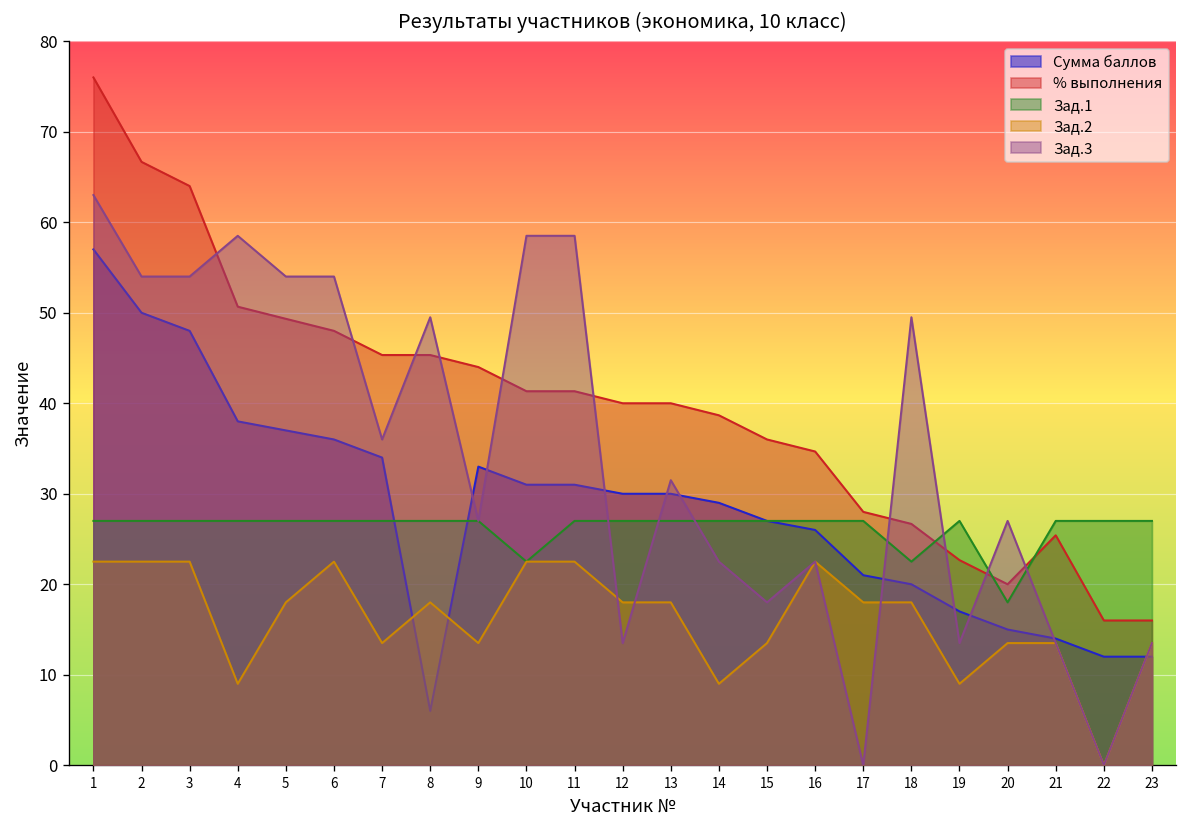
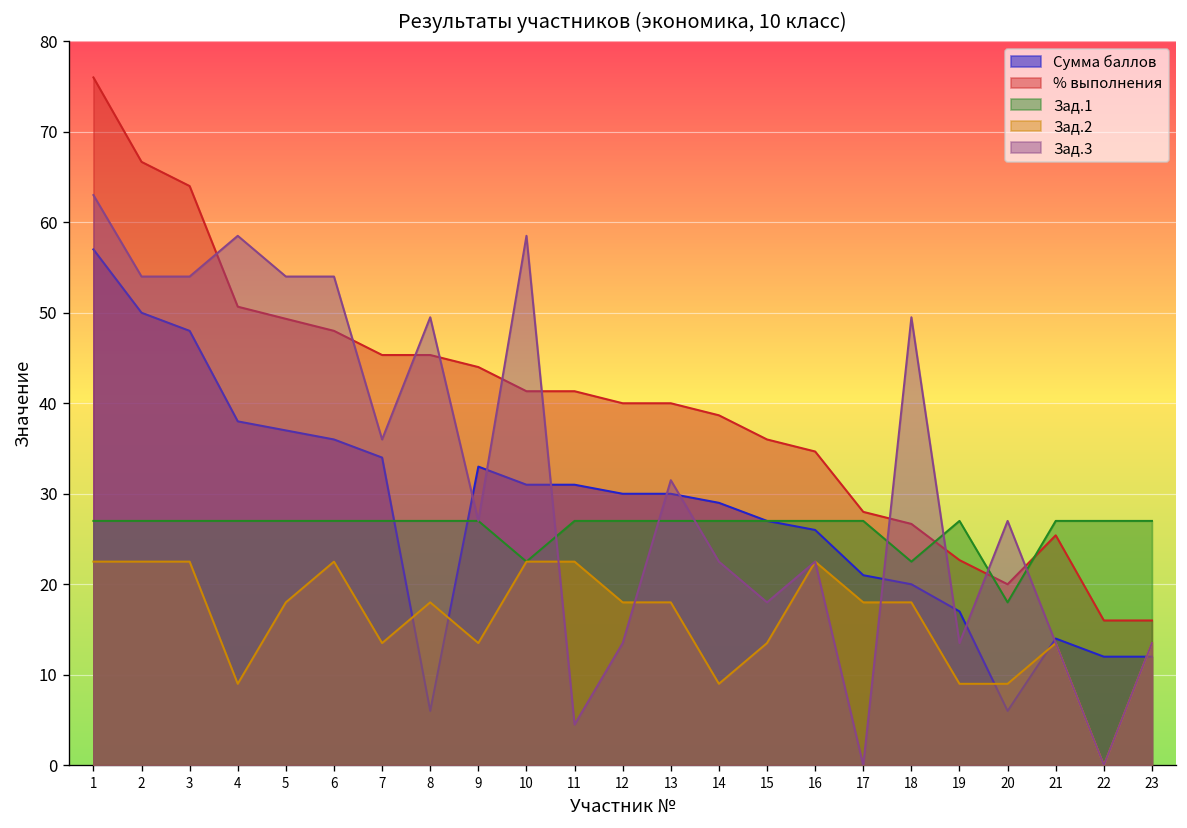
Зад.3, 11: 59 -> 5
Сумма баллов, 20: 15 -> 6
Зад.2, 20: 14 -> 9
